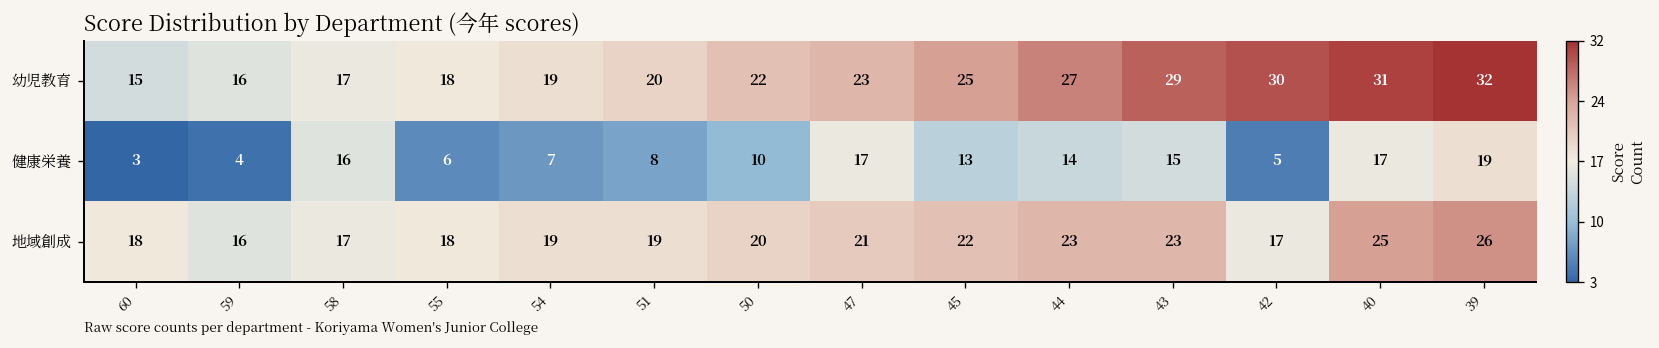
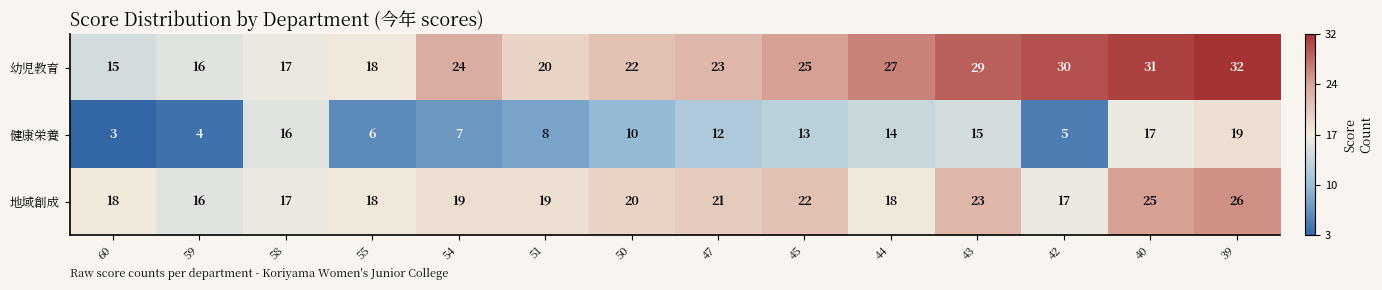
幼児教育, 54: 19 -> 24
健康栄養, 47: 17 -> 12
地域創成, 44: 23 -> 18
